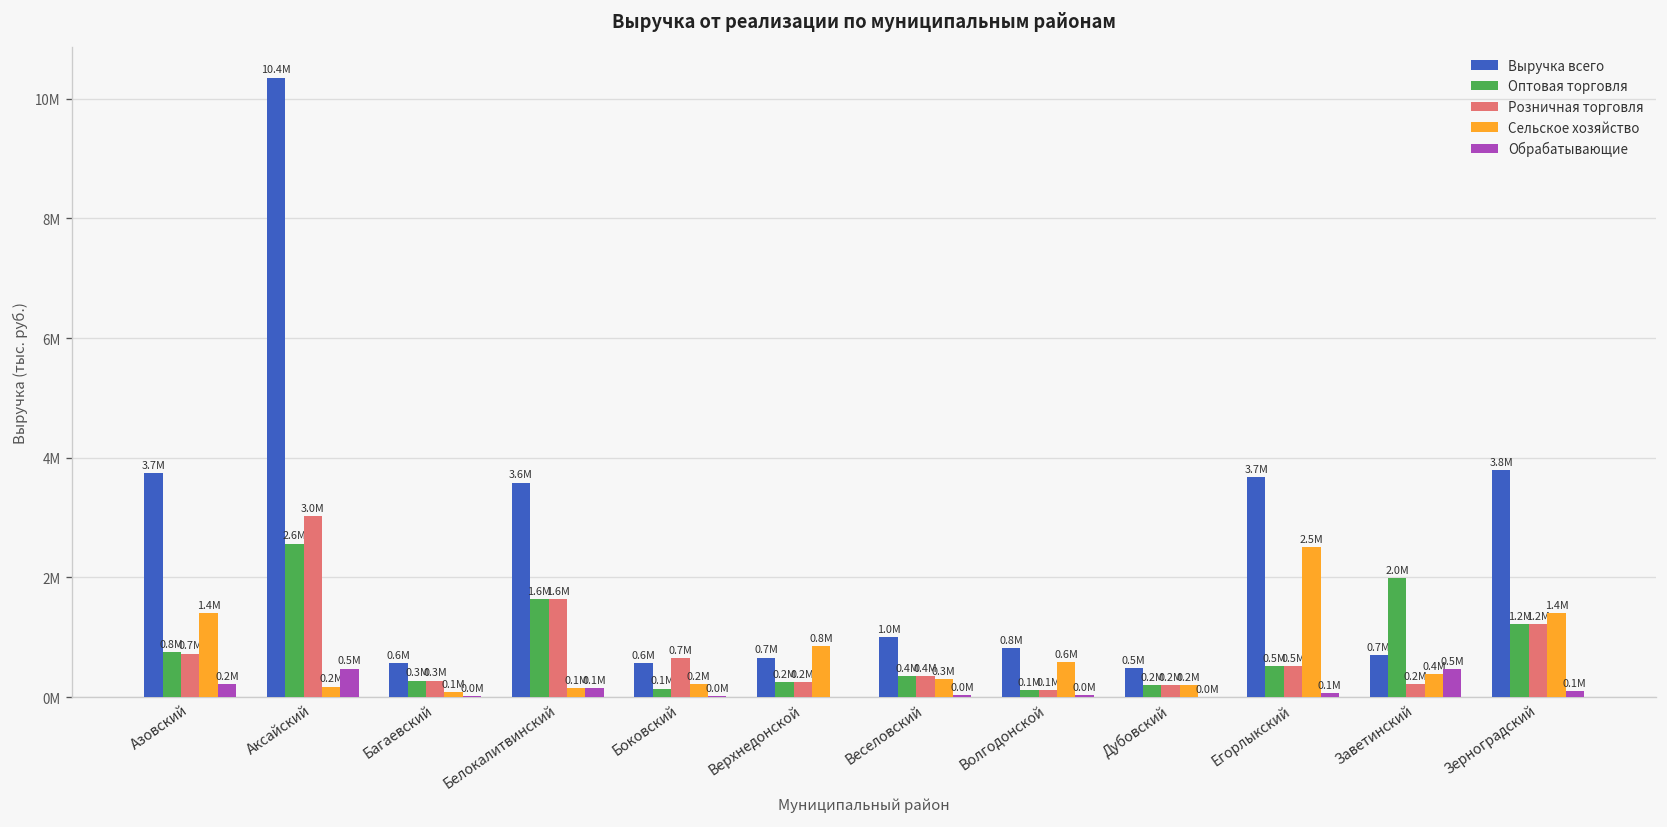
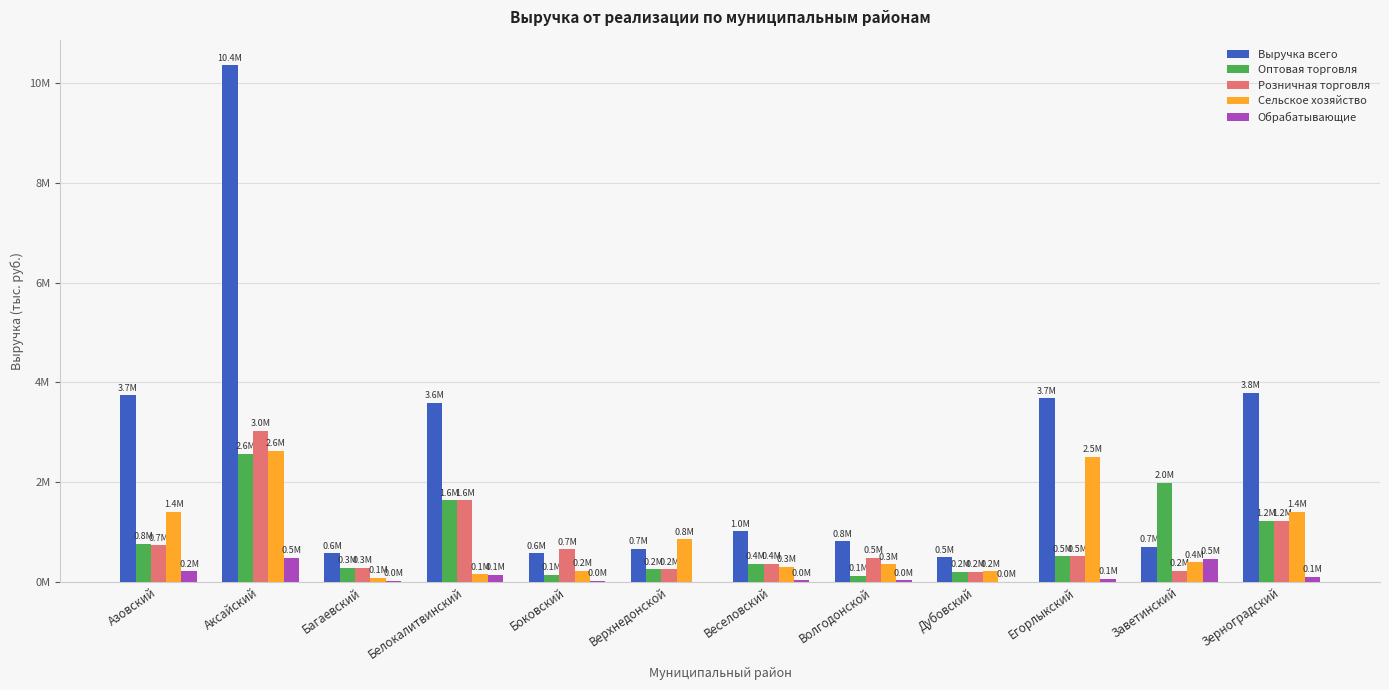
Сельское хозяйство, Аксайский: 0.2M -> 2.6M
Розничная торговля, Волгодонской: 0.1M -> 0.5M
Сельское хозяйство, Волгодонской: 0.6M -> 0.3M
